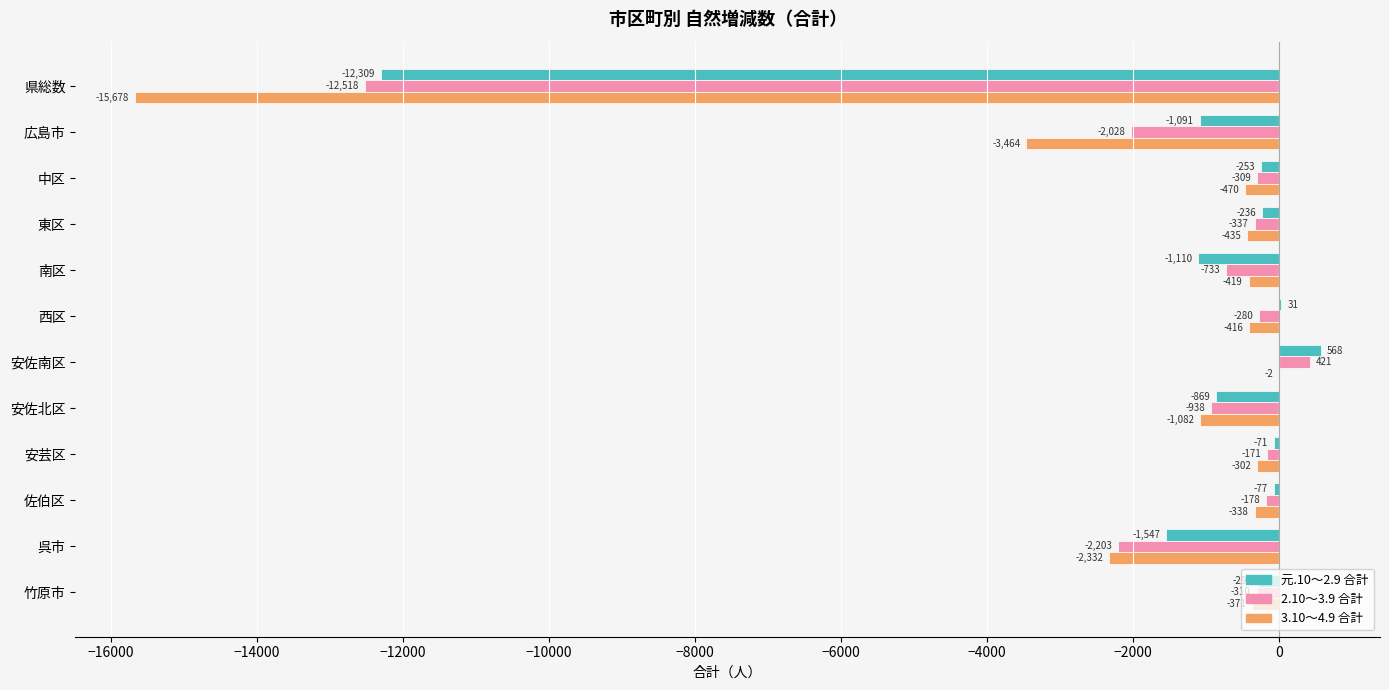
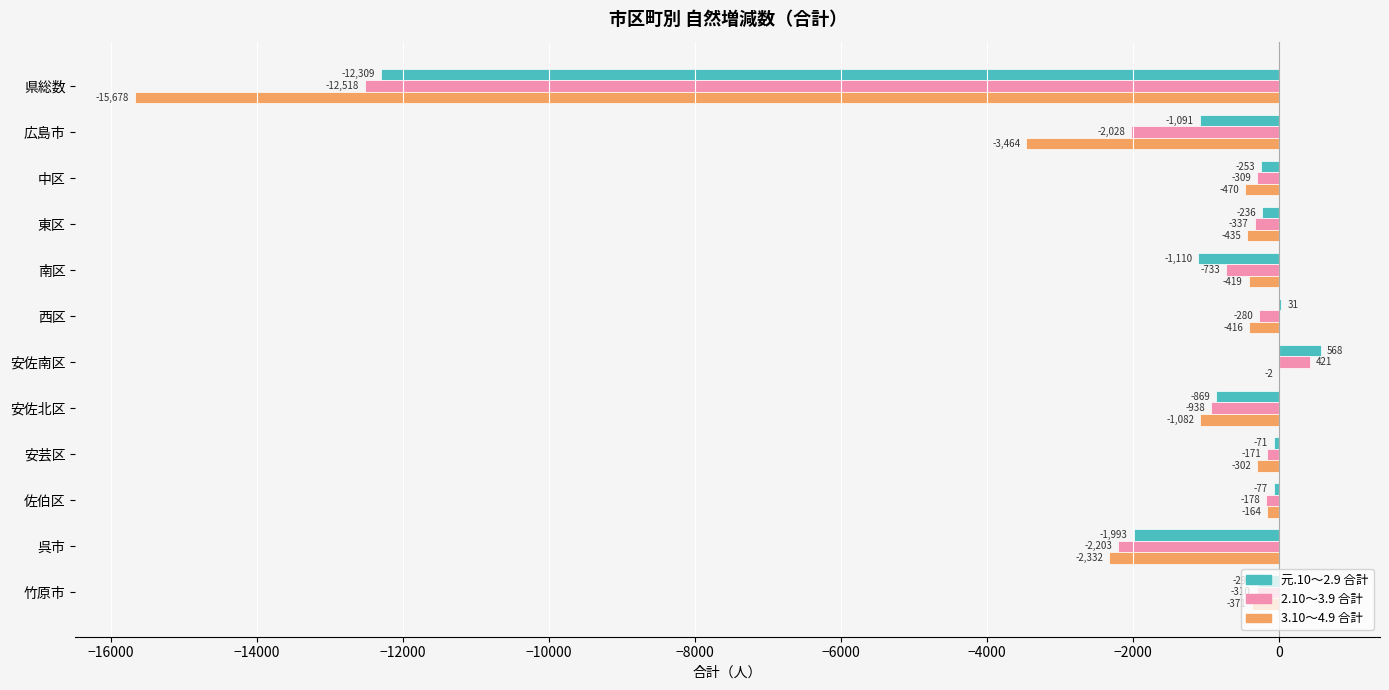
3.10～4.9 合計, 佐伯区: -338 -> -164
元.10～2.9 合計, 呉市: -1,547 -> -1,993
